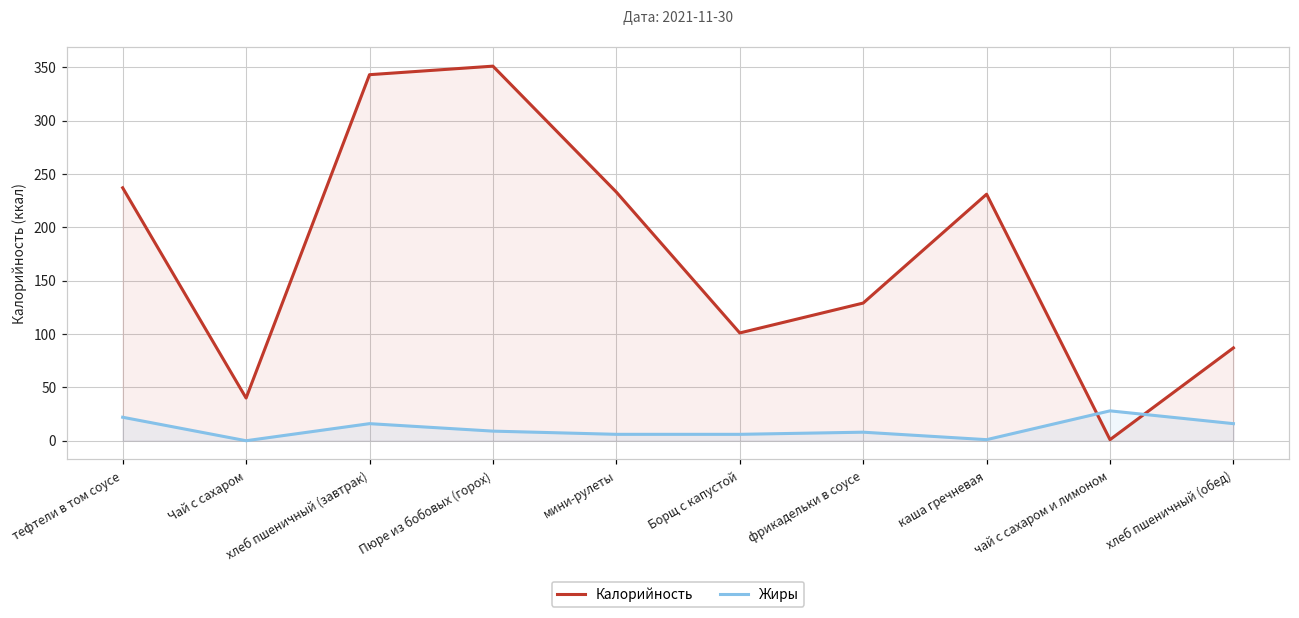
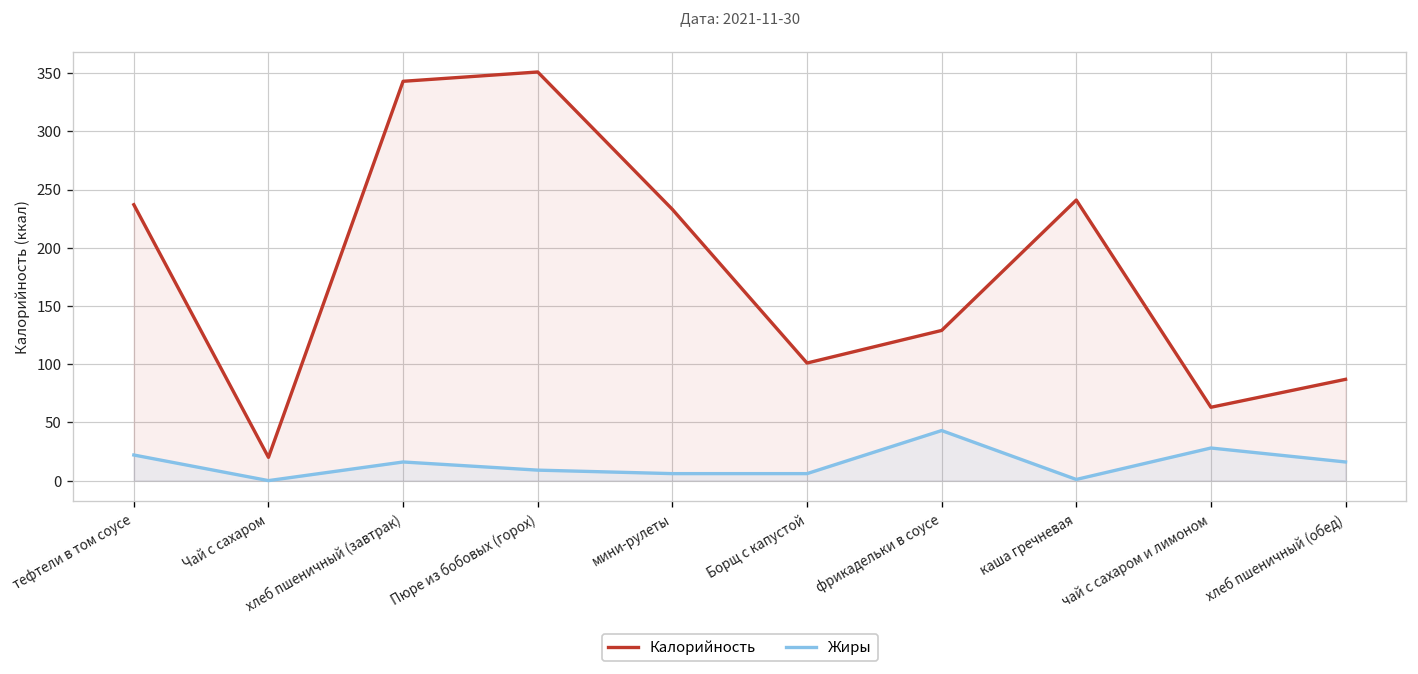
Калорийность, Чай с сахаром: 40 -> 20
Жиры, фрикадельки в соусе: 10 -> 40
Калорийность, каша гречневая: 230 -> 240
Калорийность, чай с сахаром и лимоном: 0 -> 60
